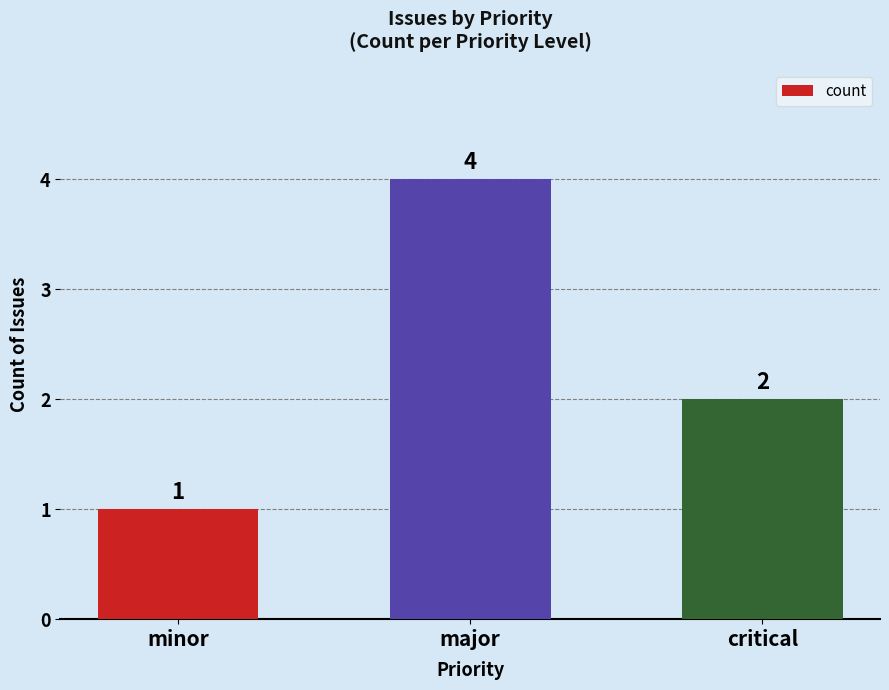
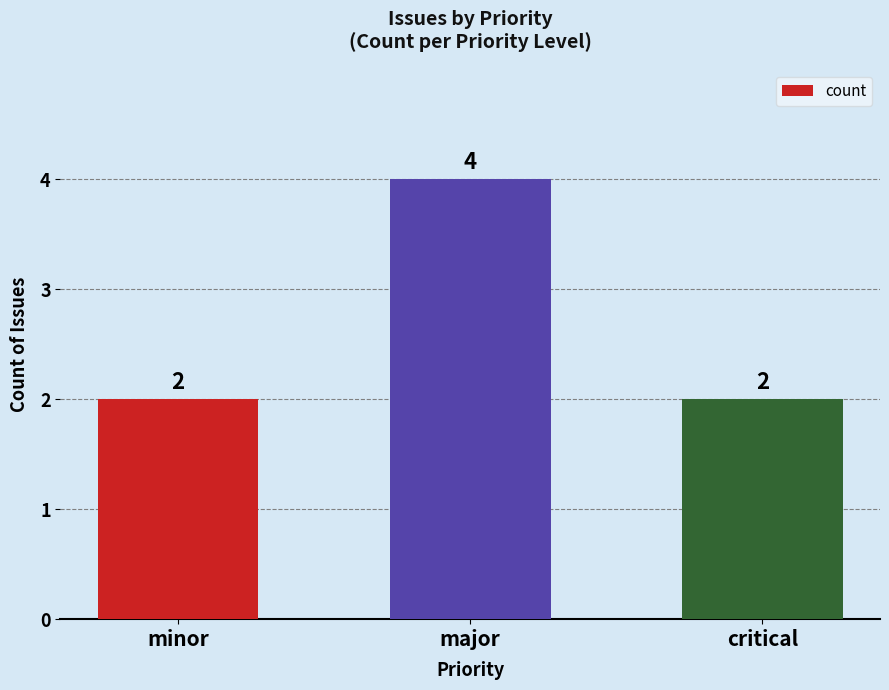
minor: 1 -> 2
